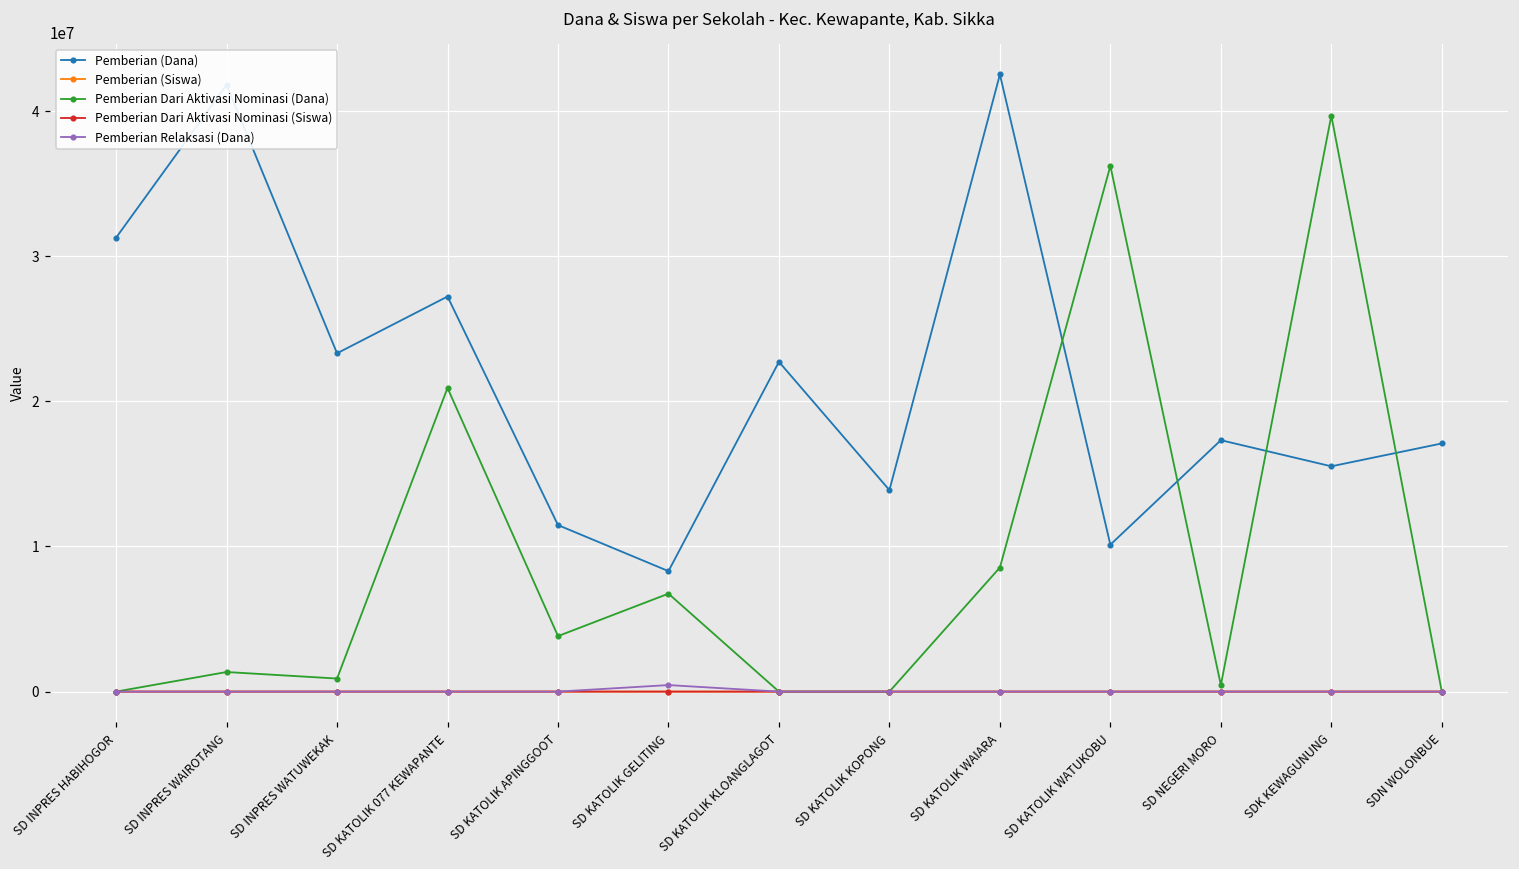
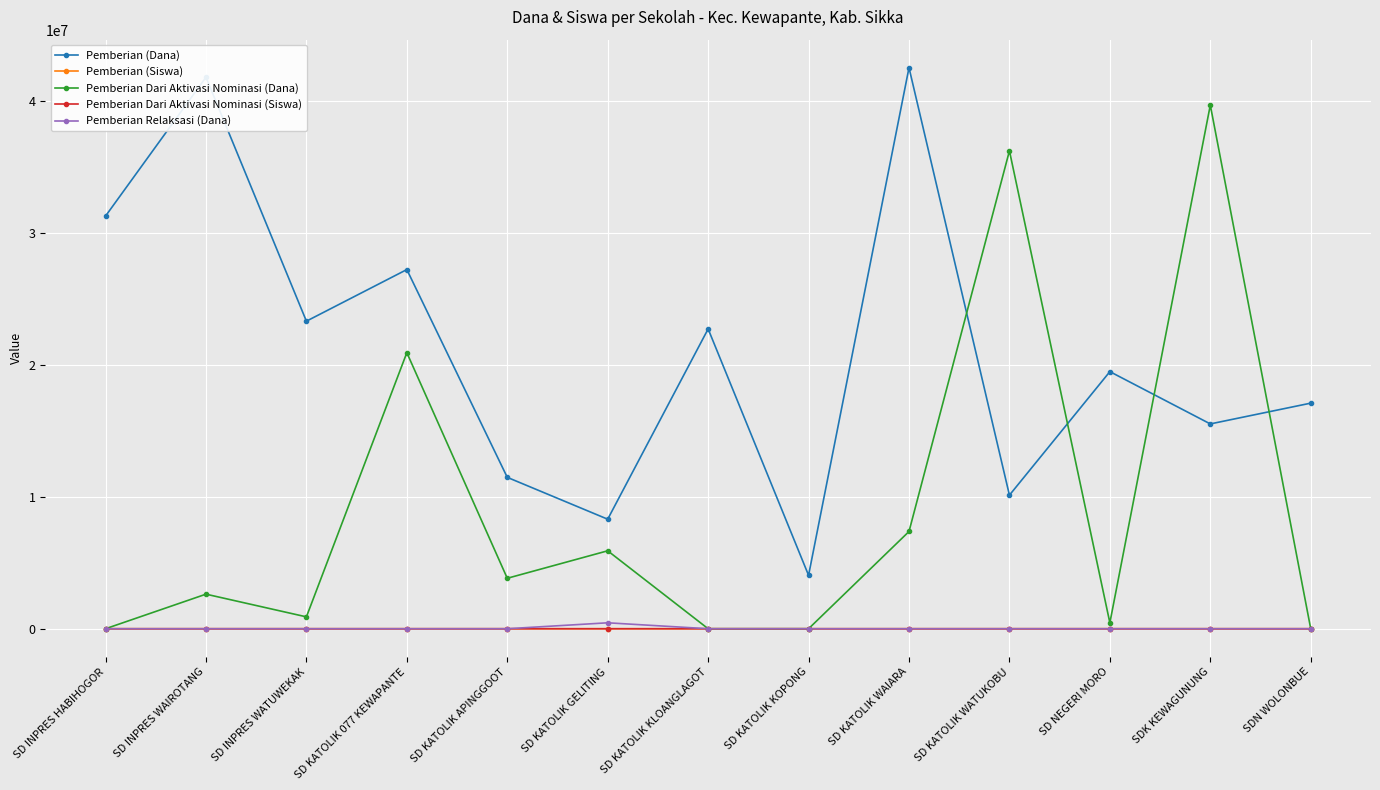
Pemberian Dari Aktivasi Nominasi (Dana), SD INPRES WAIROTANG: 1400000 -> 2600000
Pemberian Dari Aktivasi Nominasi (Dana), SD KATOLIK GELITING: 6800000 -> 5900000
Pemberian (Dana), SD KATOLIK KOPONG: 13900000 -> 4100000
Pemberian Dari Aktivasi Nominasi (Dana), SD KATOLIK WAIARA: 8600000 -> 7400000
Pemberian (Dana), SD NEGERI MORO: 17300000 -> 19500000
